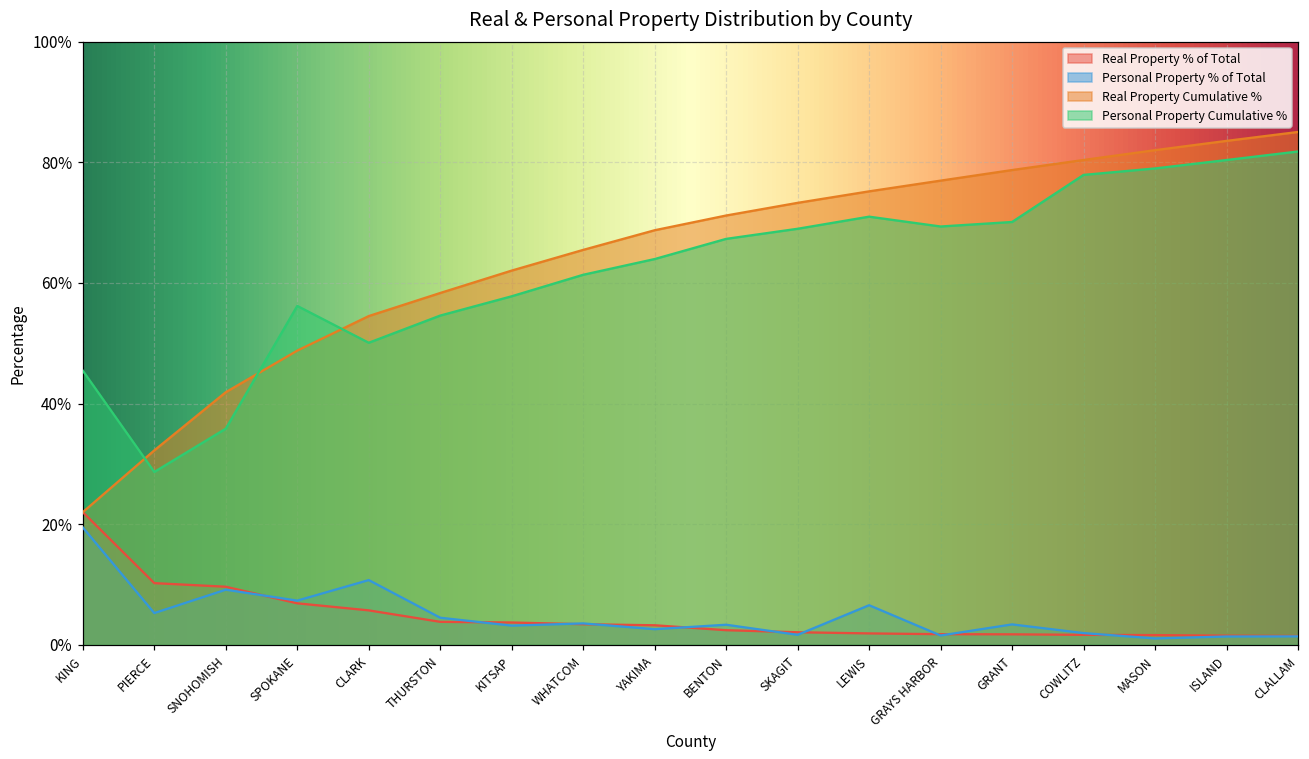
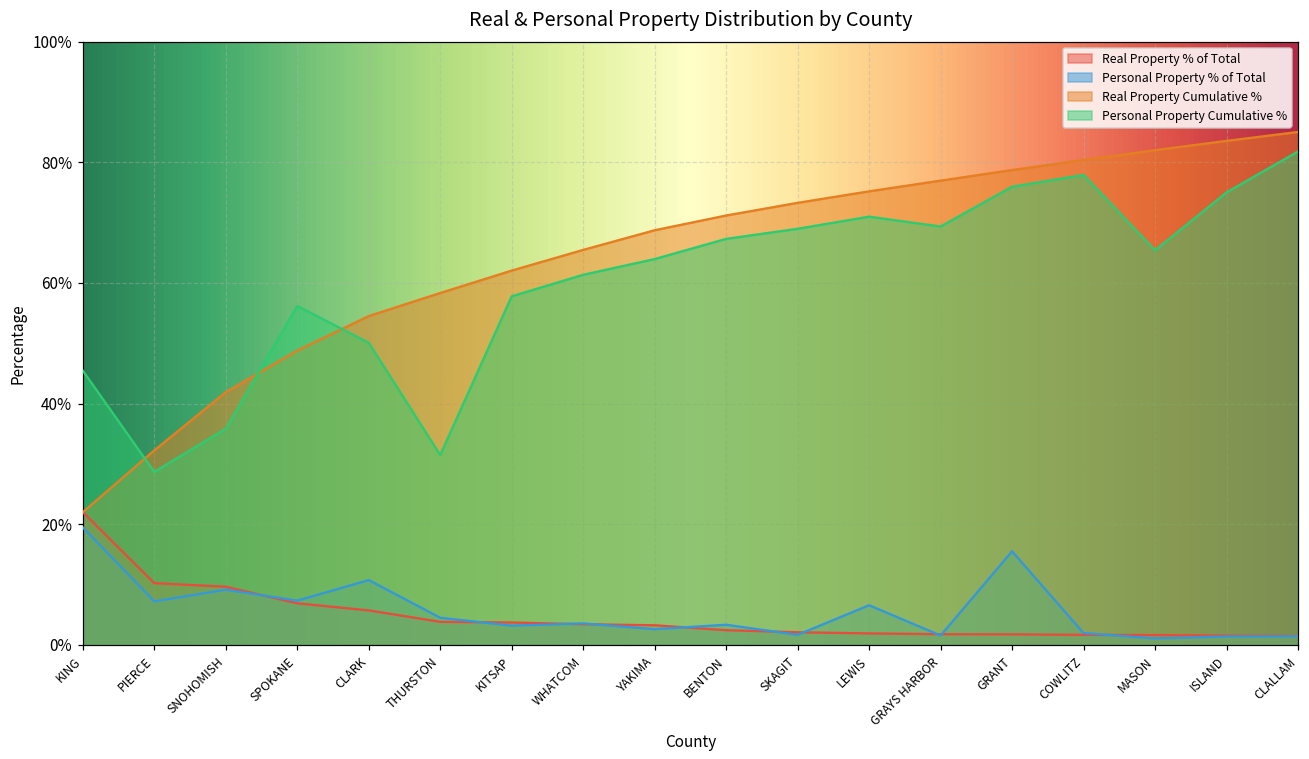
Personal Property % of Total, PIERCE: 5% -> 7%
Personal Property Cumulative %, THURSTON: 55% -> 31%
Personal Property % of Total, GRANT: 3% -> 16%
Personal Property Cumulative %, GRANT: 70% -> 76%
Personal Property Cumulative %, MASON: 79% -> 65%
Personal Property Cumulative %, ISLAND: 80% -> 75%
